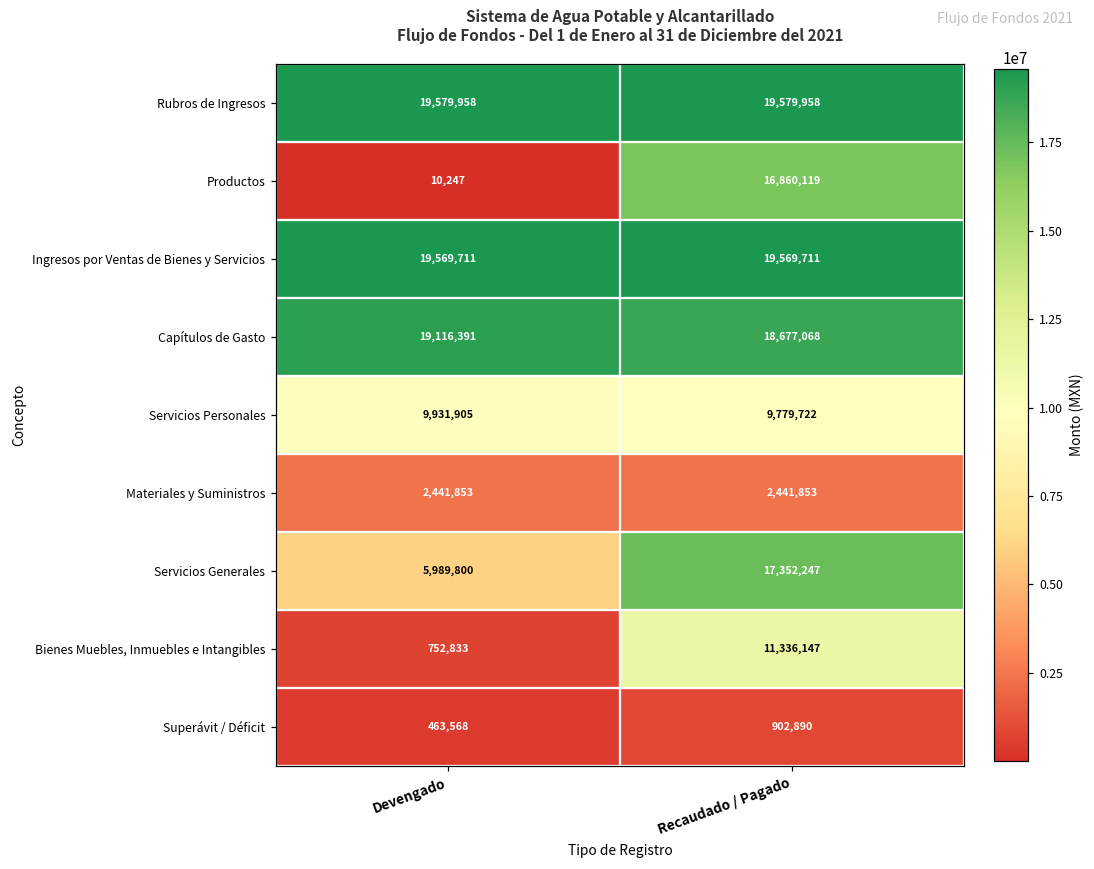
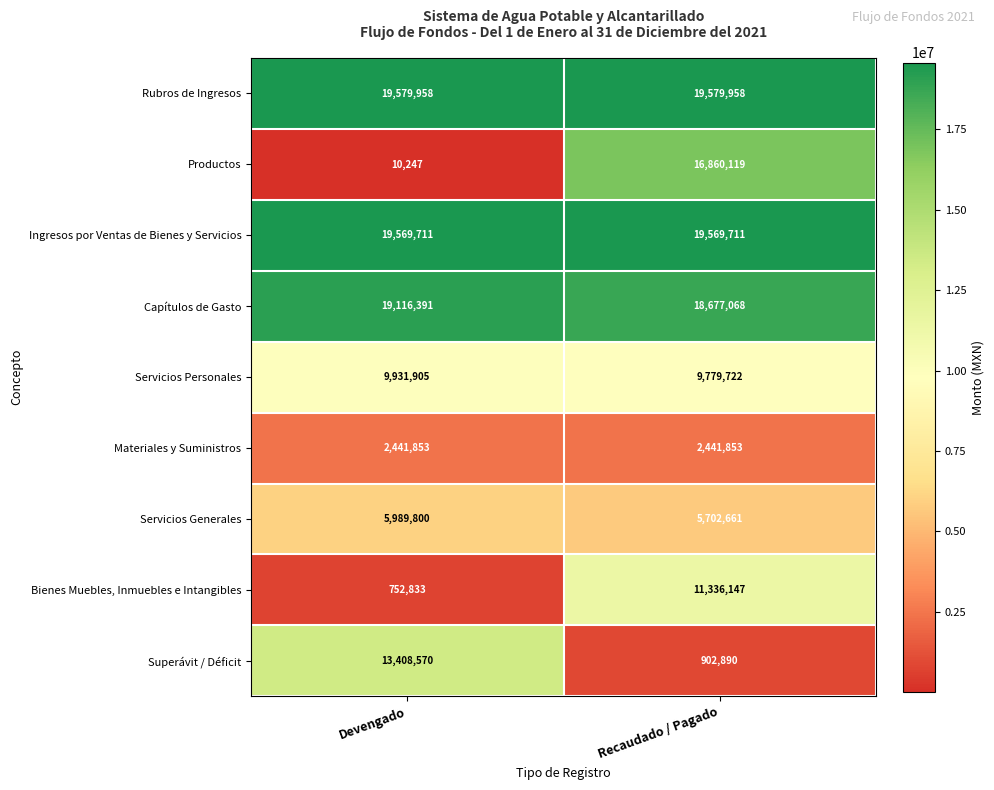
Servicios Generales, Recaudado / Pagado: 17,352,247 -> 5,702,661
Superávit / Déficit, Devengado: 463,568 -> 13,408,570
